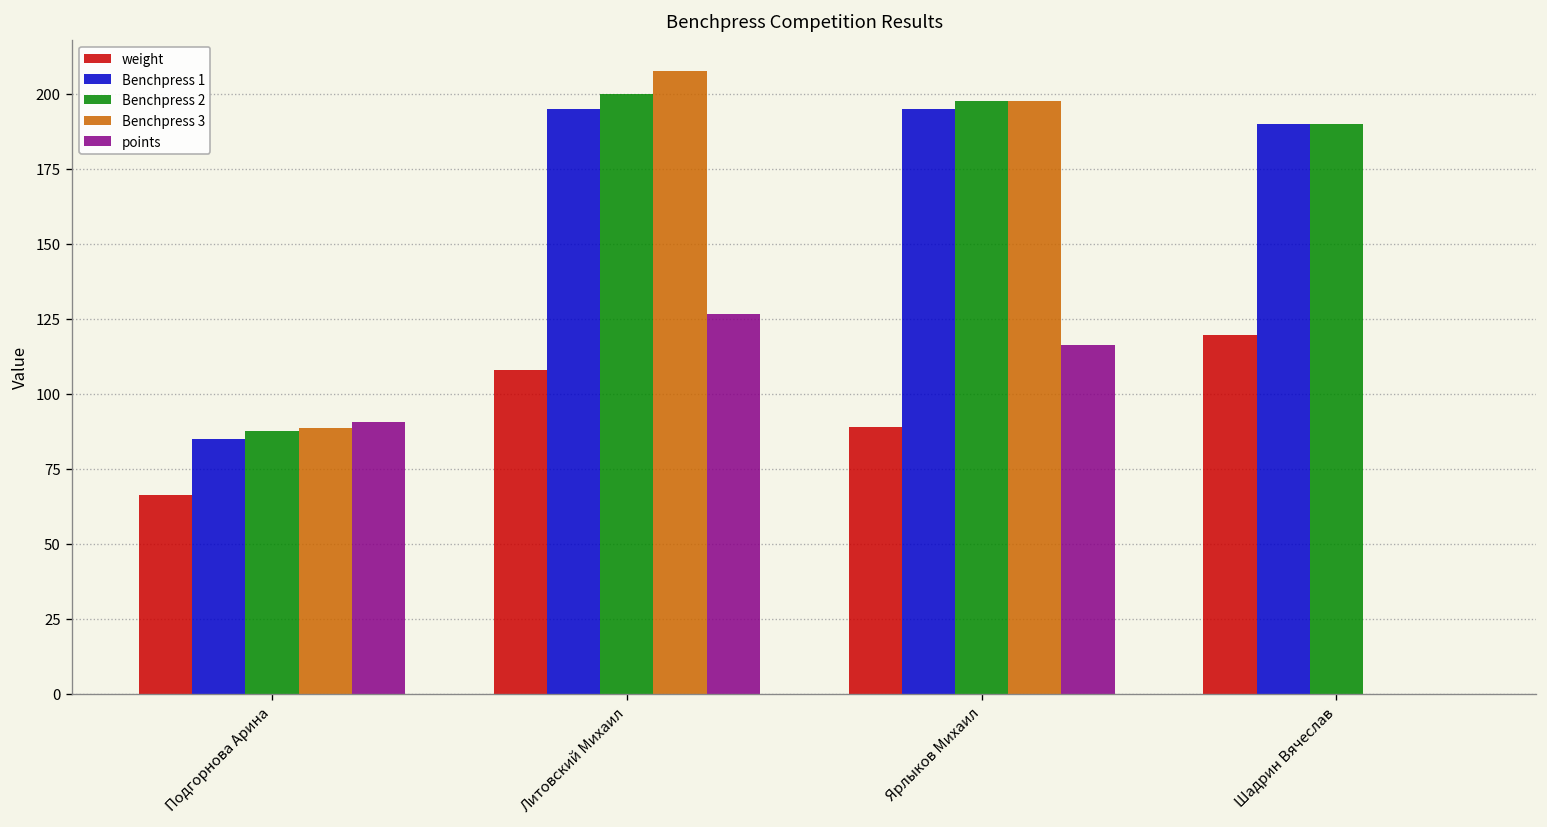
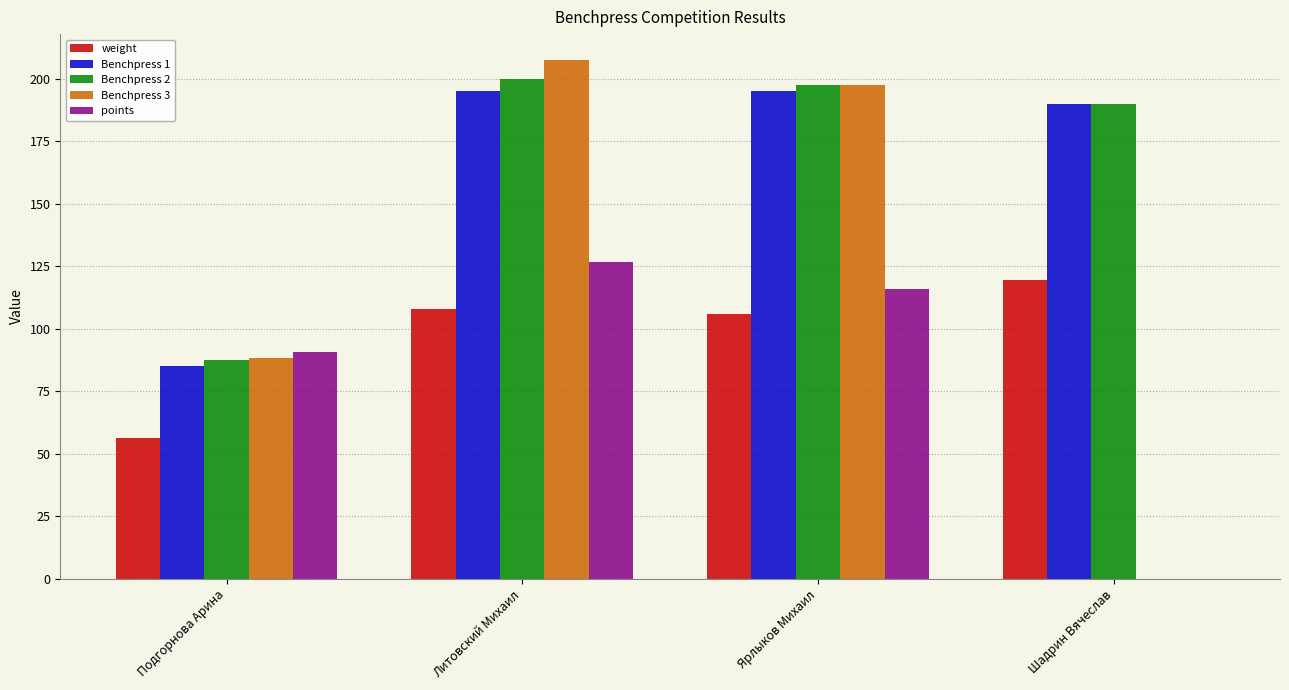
weight, Подгорнова Арина: 66 -> 56
weight, Ярлыков Михаил: 89 -> 106
